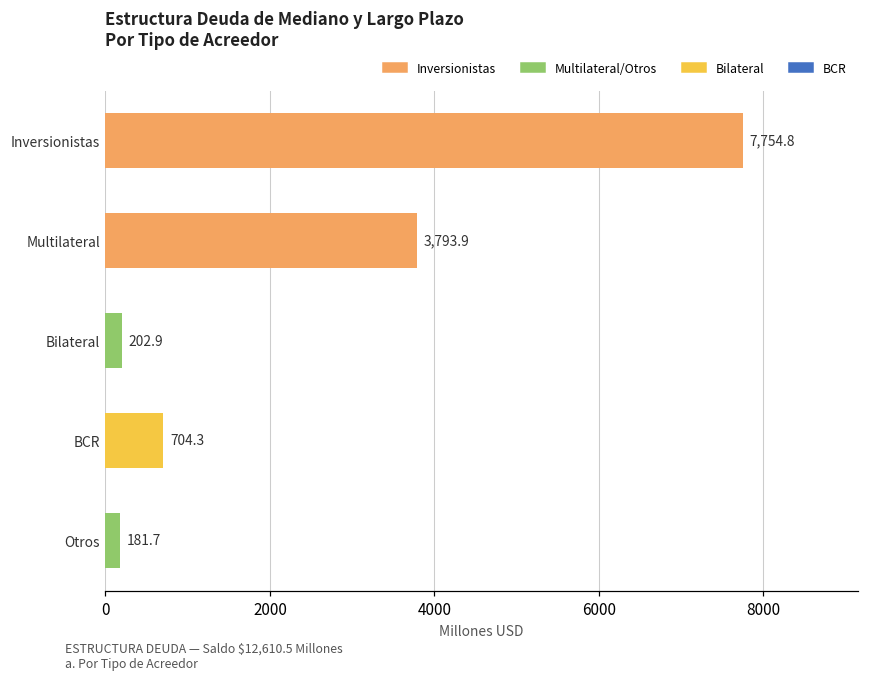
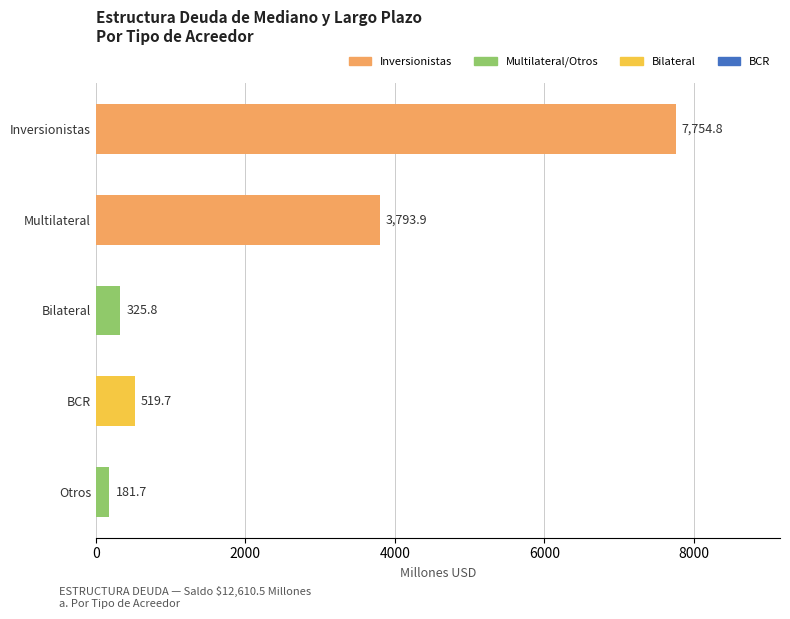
Bilateral: 202.9 -> 325.8
BCR: 704.3 -> 519.7
